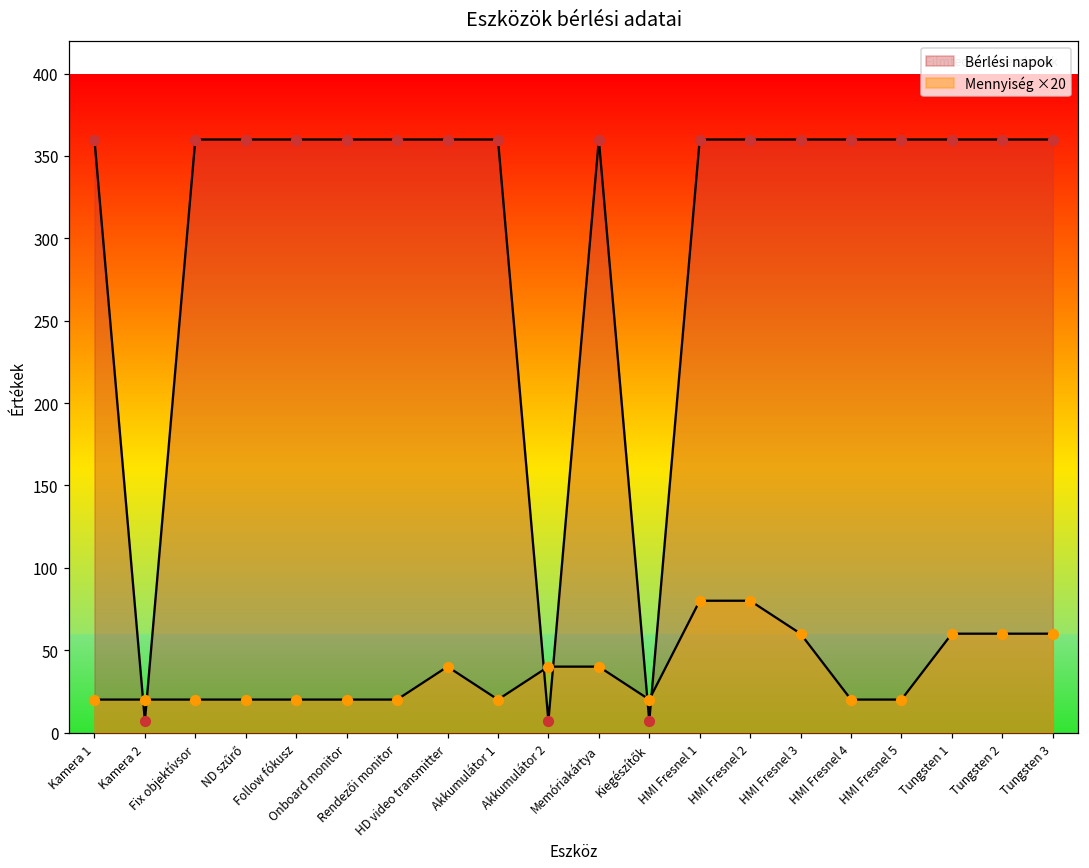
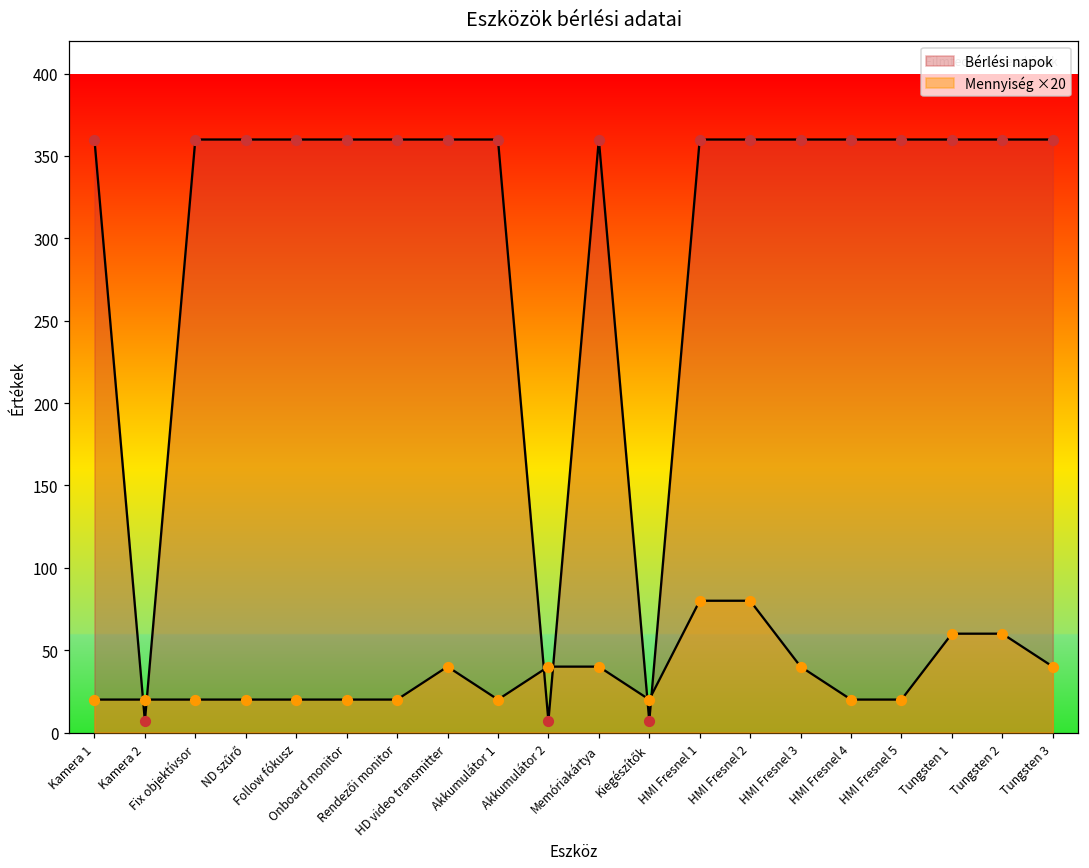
Mennyiség ×20, HMI Fresnel 3: 60 -> 40
Mennyiség ×20, Tungsten 3: 60 -> 40
